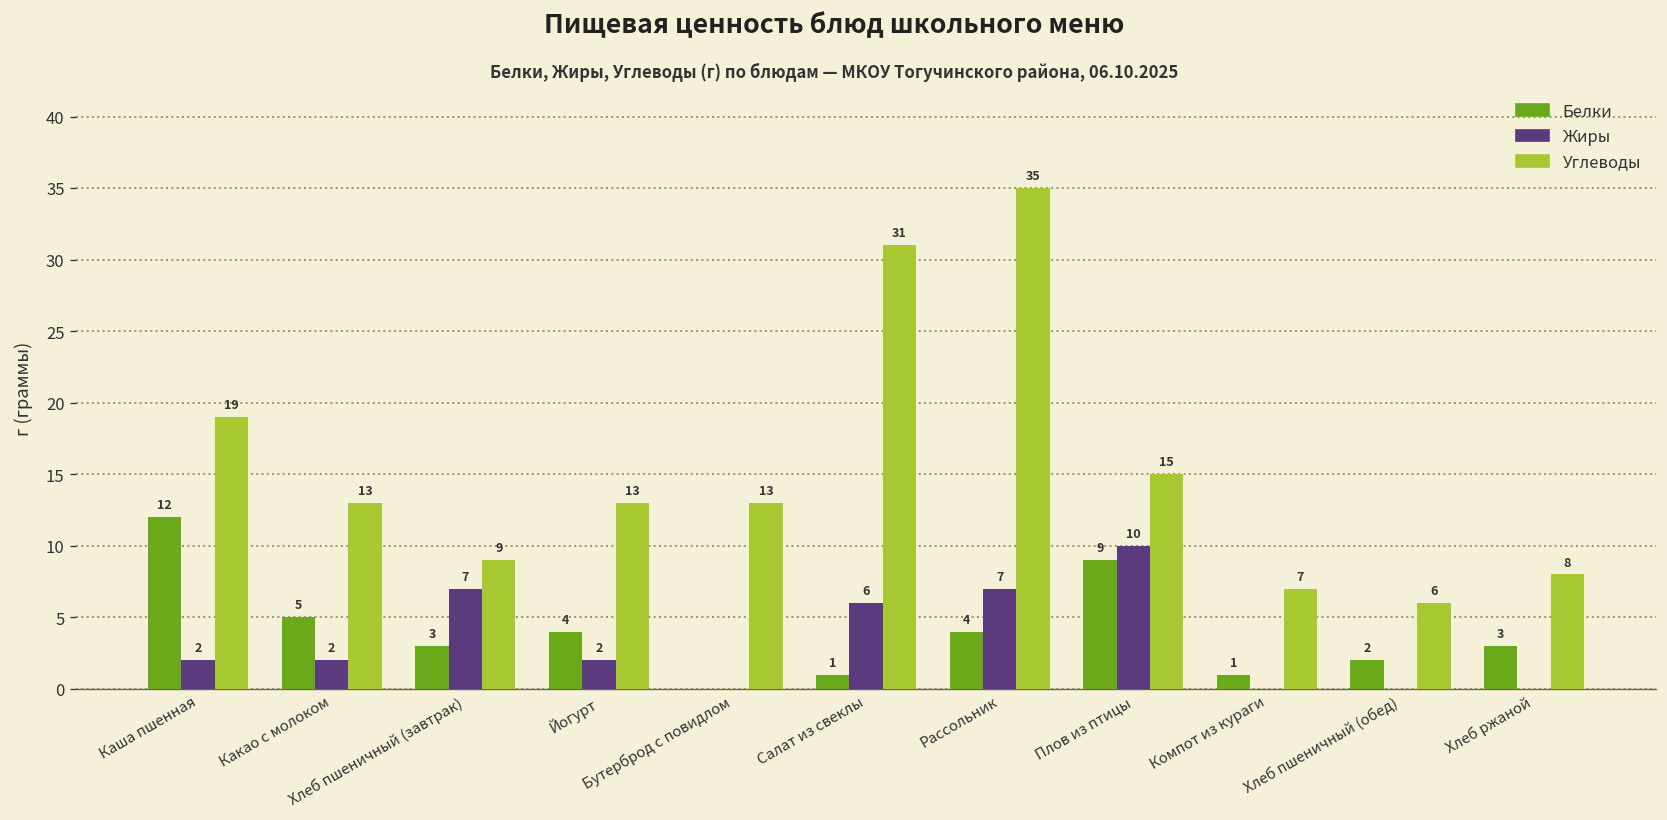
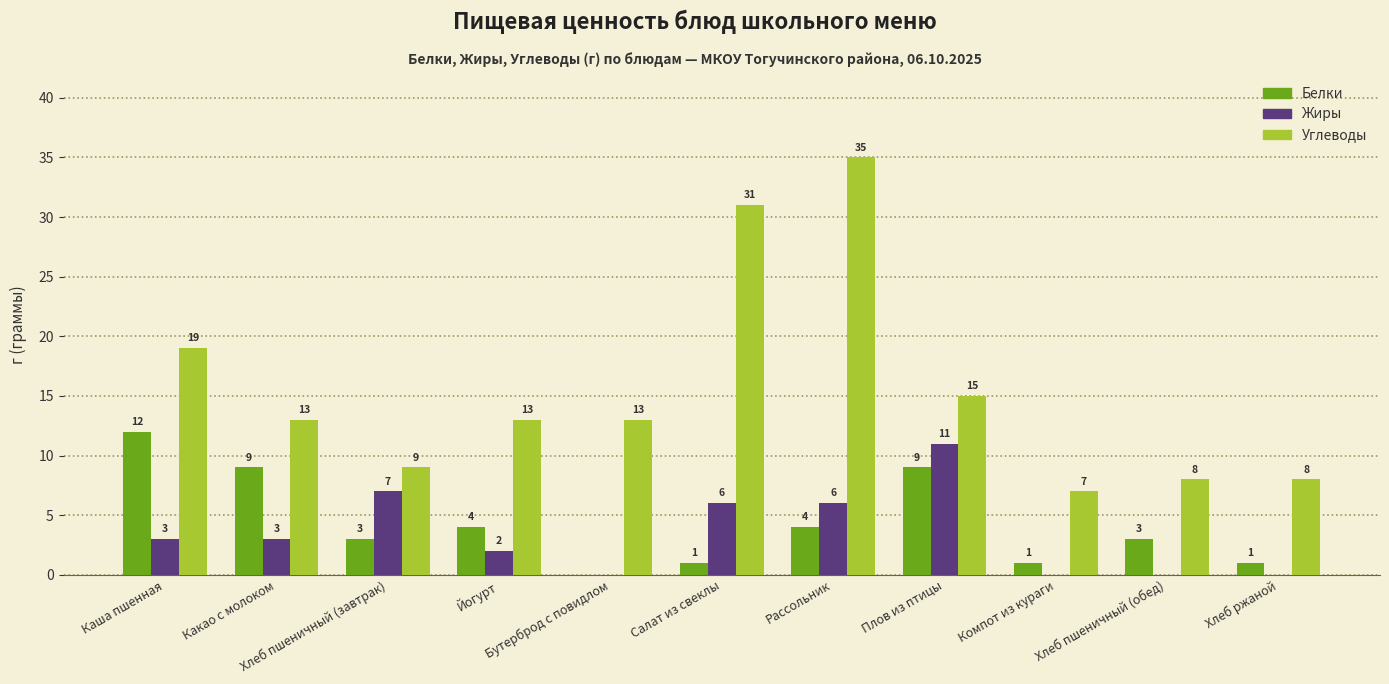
Жиры, Каша пшенная: 2 -> 3
Белки, Какао с молоком: 5 -> 9
Жиры, Какао с молоком: 2 -> 3
Жиры, Рассольник: 7 -> 6
Жиры, Плов из птицы: 10 -> 11
Белки, Хлеб пшеничный (обед): 2 -> 3
Углеводы, Хлеб пшеничный (обед): 6 -> 8
Белки, Хлеб ржаной: 3 -> 1
